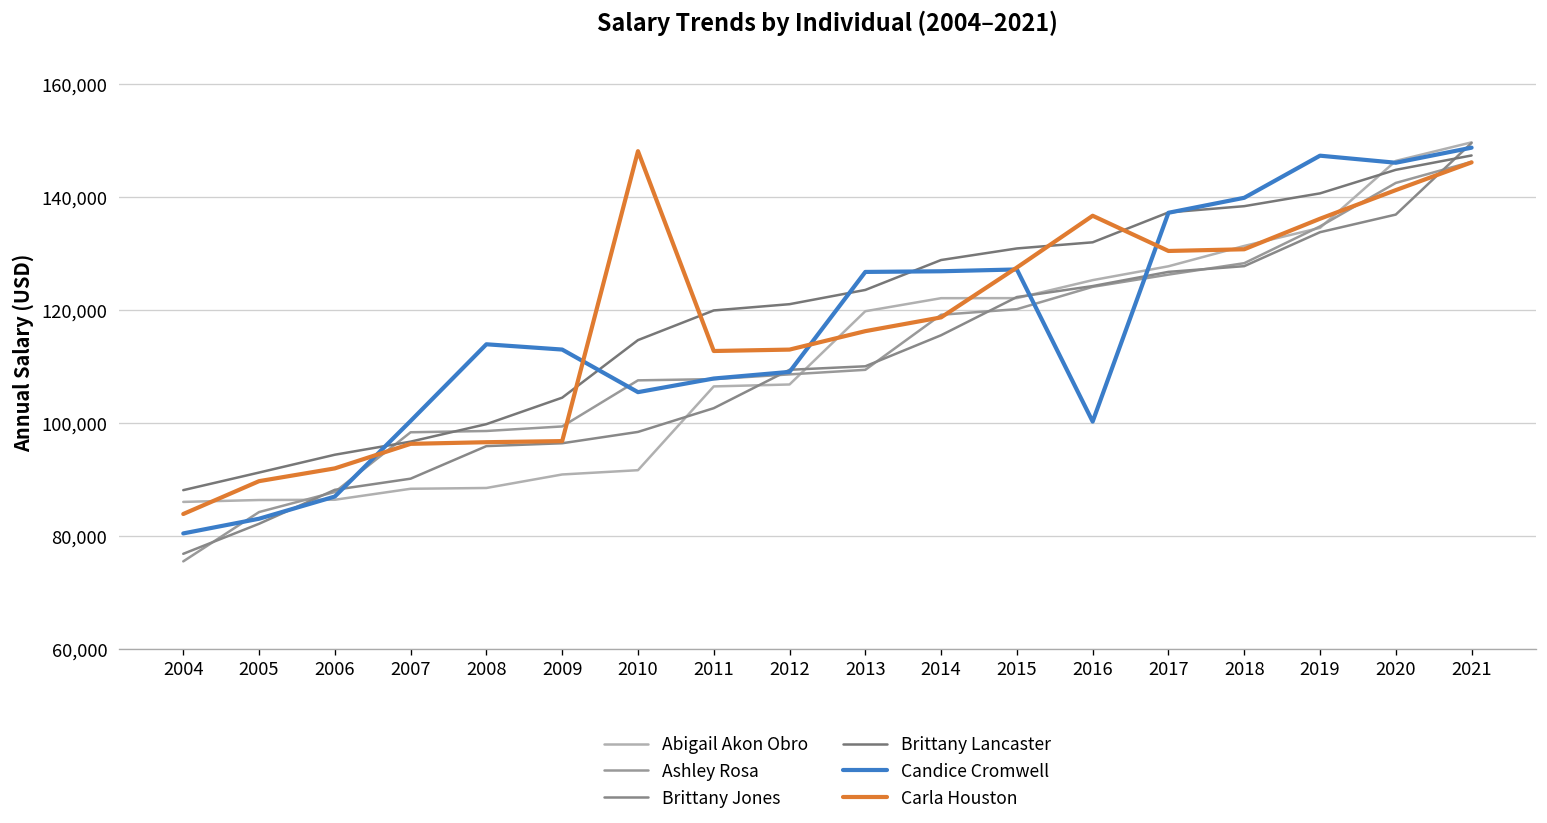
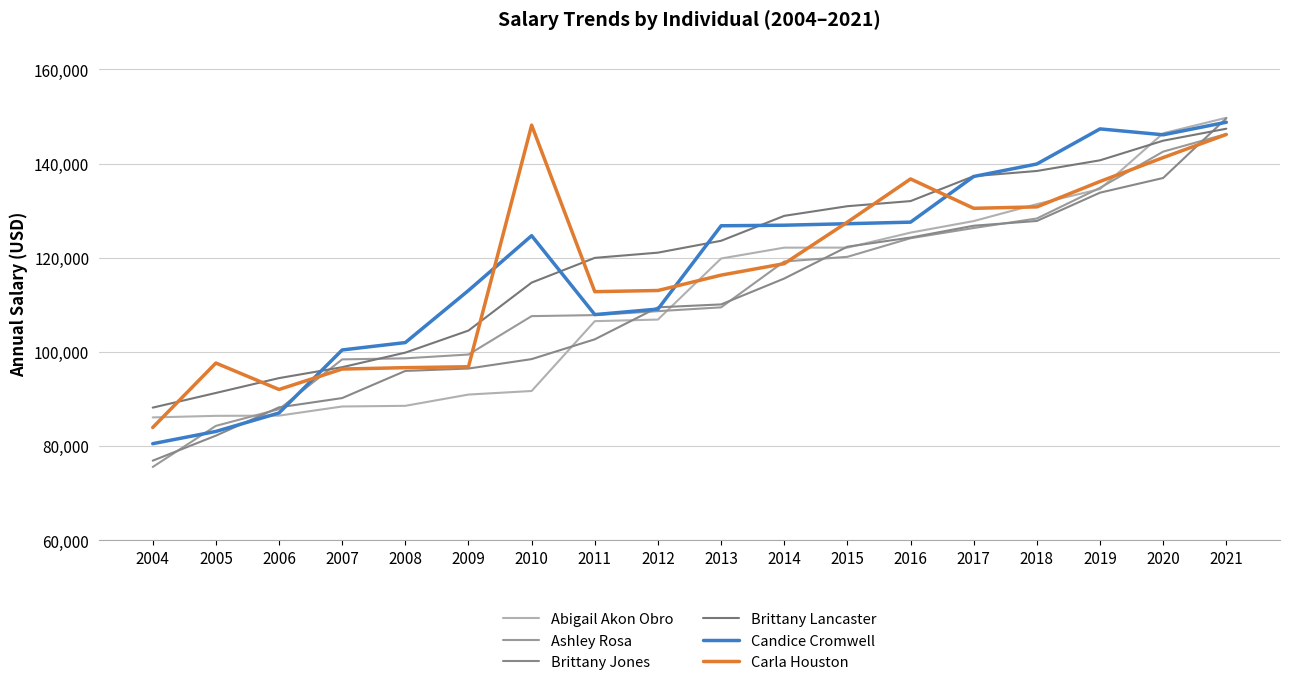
Carla Houston, 2005: 90,000 -> 98,000
Candice Cromwell, 2008: 114,000 -> 102,000
Candice Cromwell, 2010: 106,000 -> 125,000
Candice Cromwell, 2016: 100,000 -> 128,000
